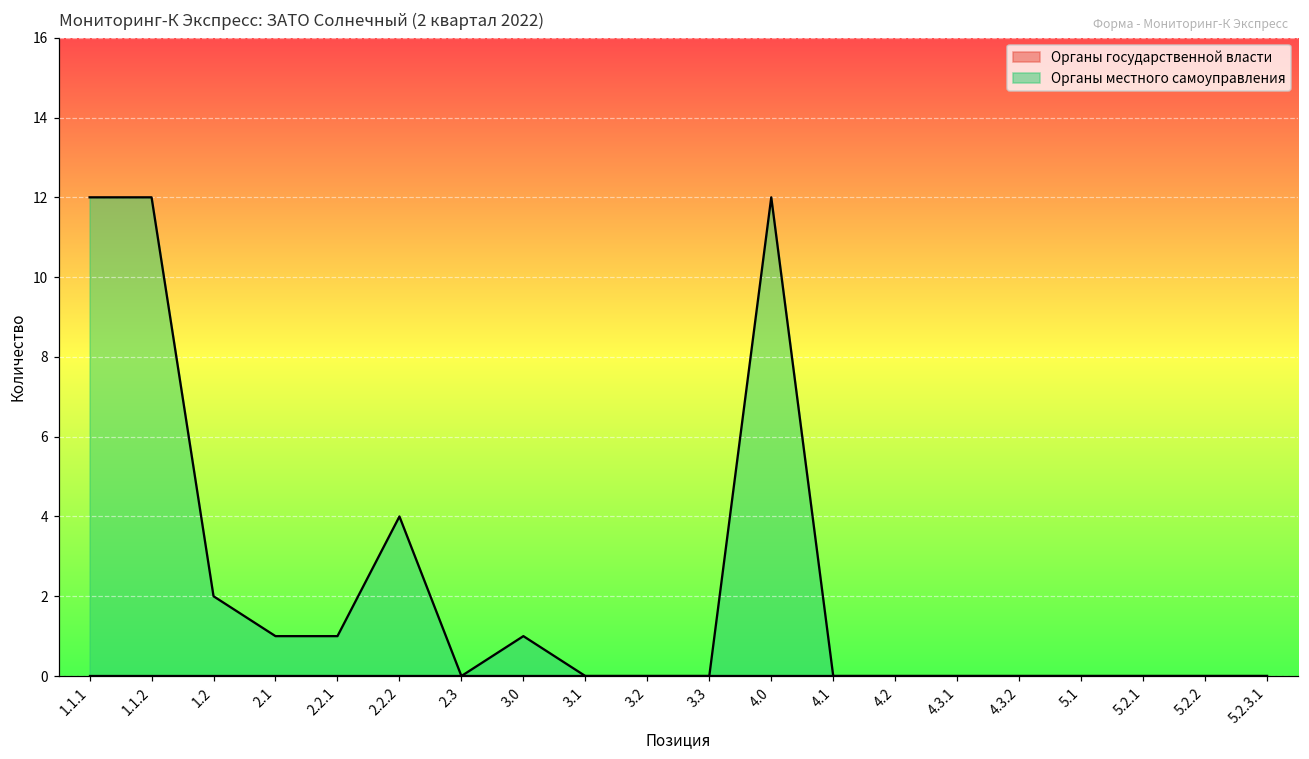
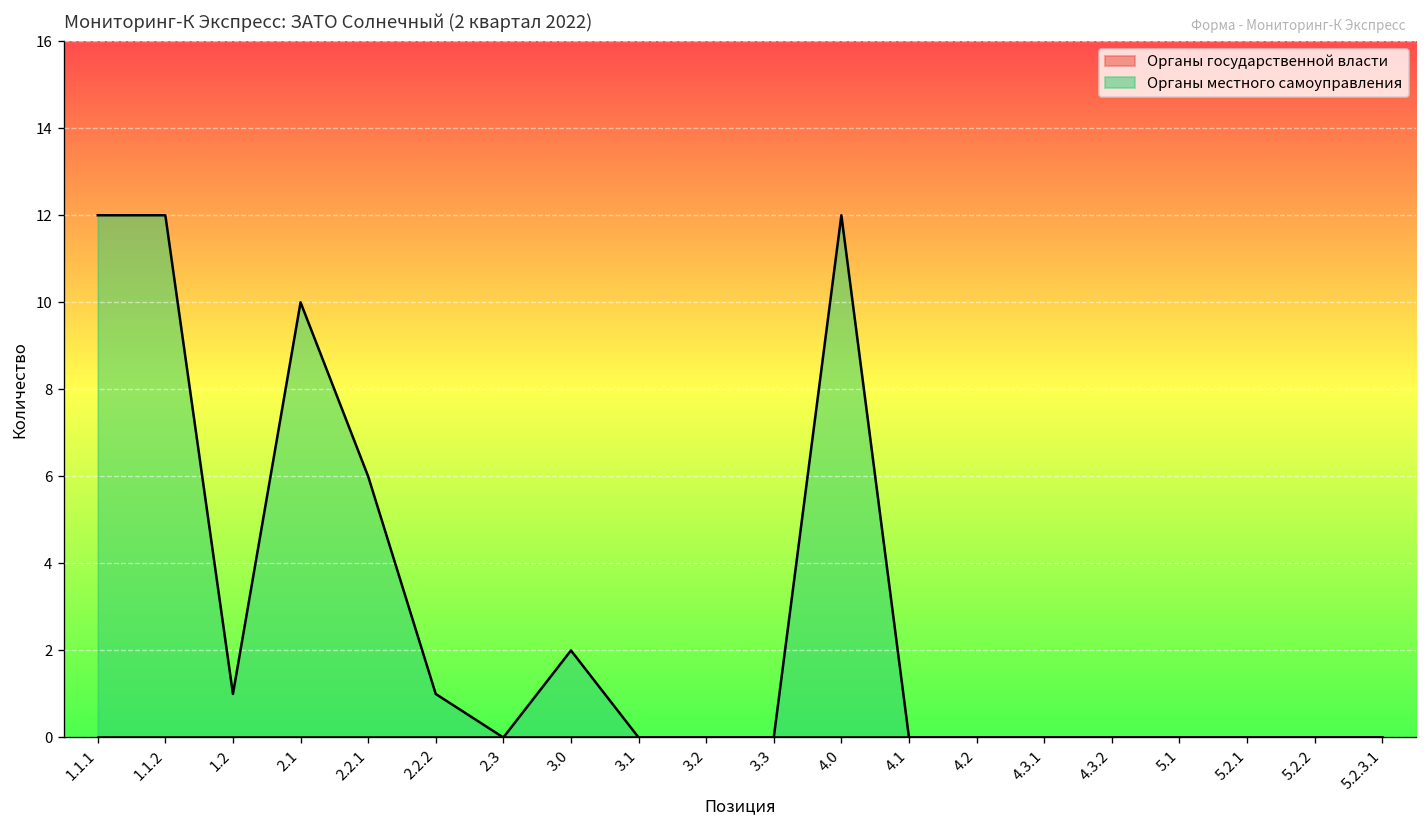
Органы местного самоуправления, 1.2: 2 -> 1
Органы местного самоуправления, 2.1: 1 -> 10
Органы местного самоуправления, 2.2.1: 1 -> 6
Органы местного самоуправления, 2.2.2: 4 -> 1
Органы местного самоуправления, 3.0: 1 -> 2
